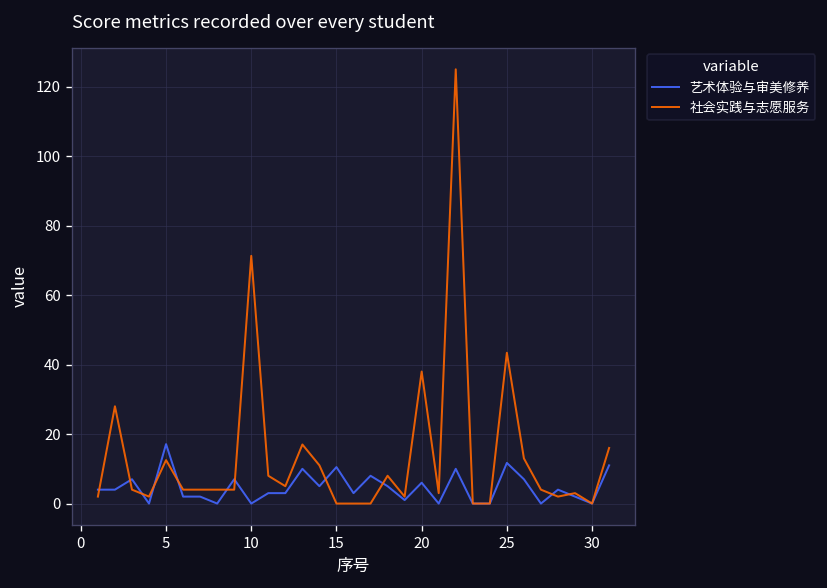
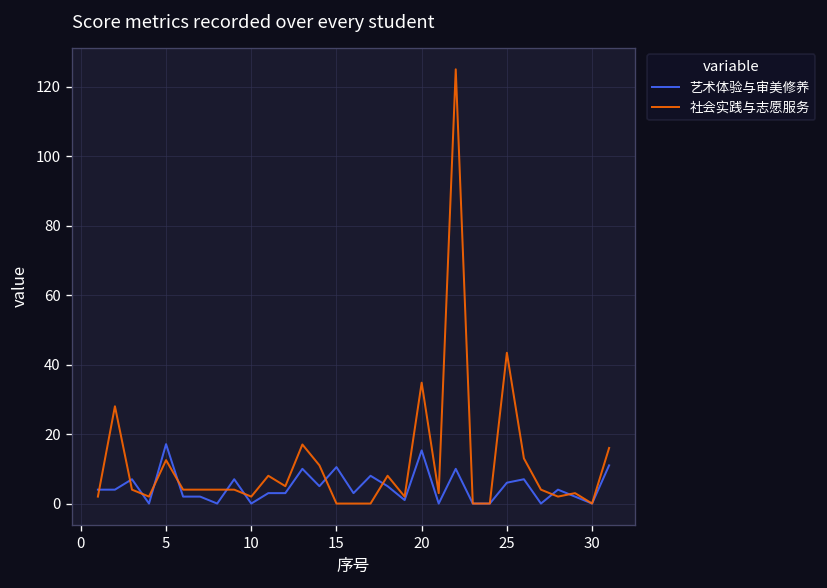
社会实践与志愿服务, 10: 71 -> 2
艺术体验与审美修养, 20: 6 -> 15
社会实践与志愿服务, 20: 38 -> 35
艺术体验与审美修养, 25: 12 -> 6
